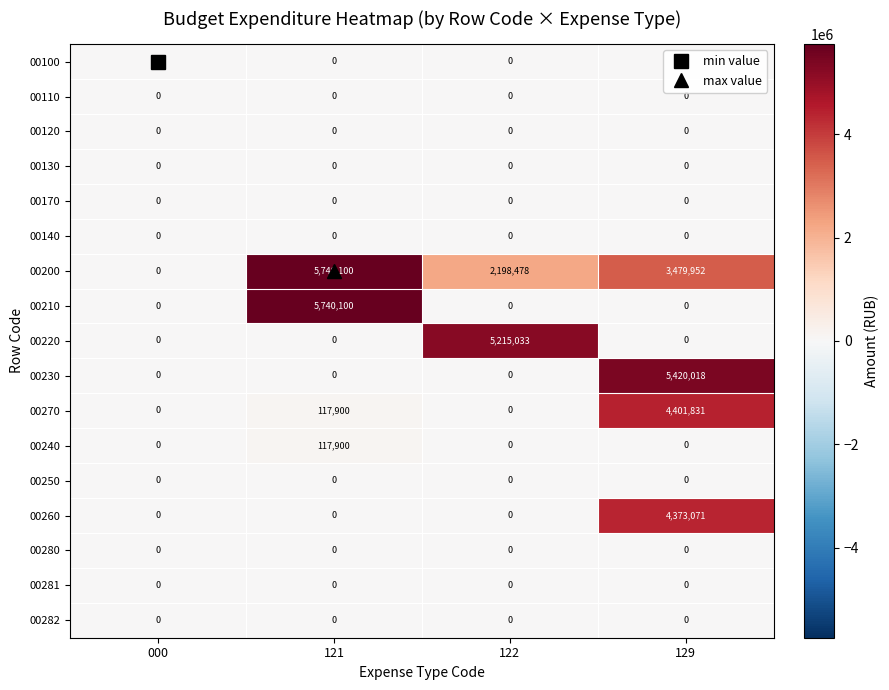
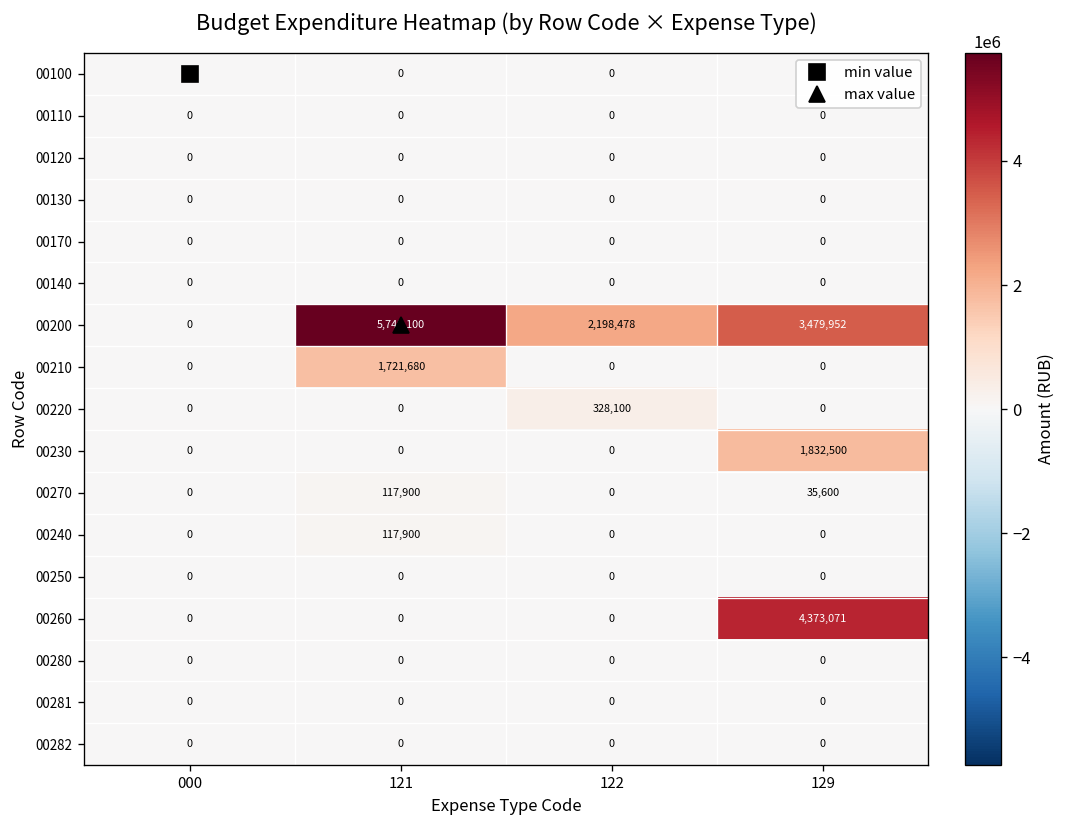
00210, 121: 5,740,100 -> 1,721,680
00220, 122: 5,215,033 -> 328,100
00230, 129: 5,420,018 -> 1,832,500
00270, 129: 4,401,831 -> 35,600
